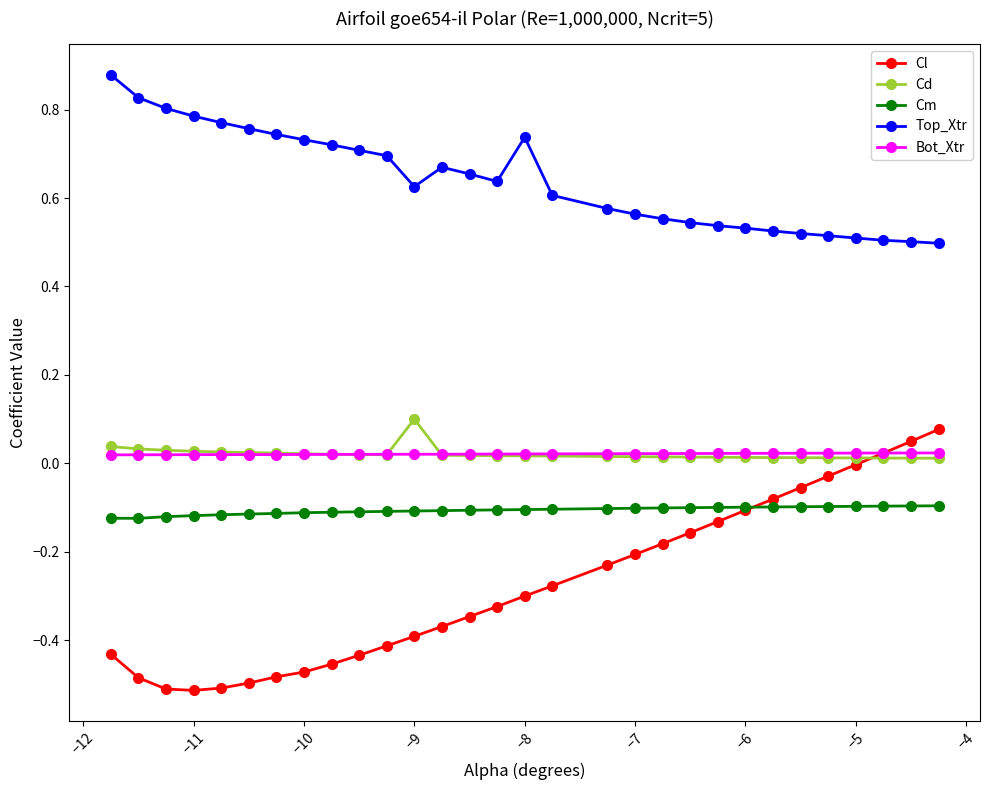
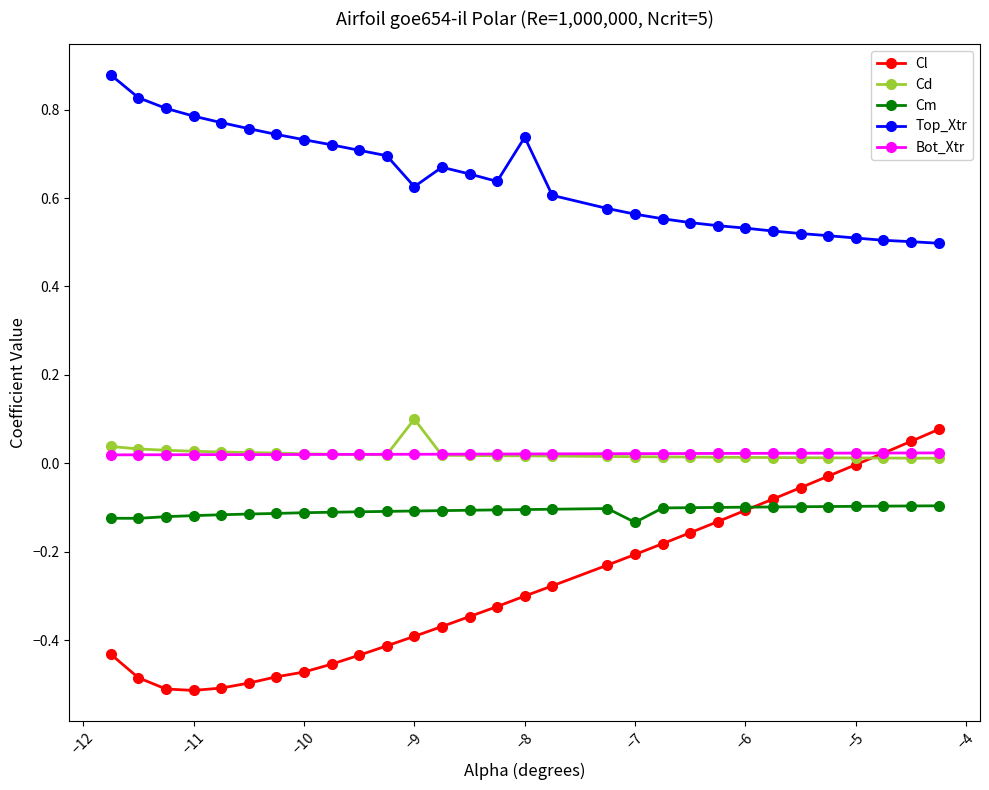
Cm, −7: -0.10 -> -0.13
